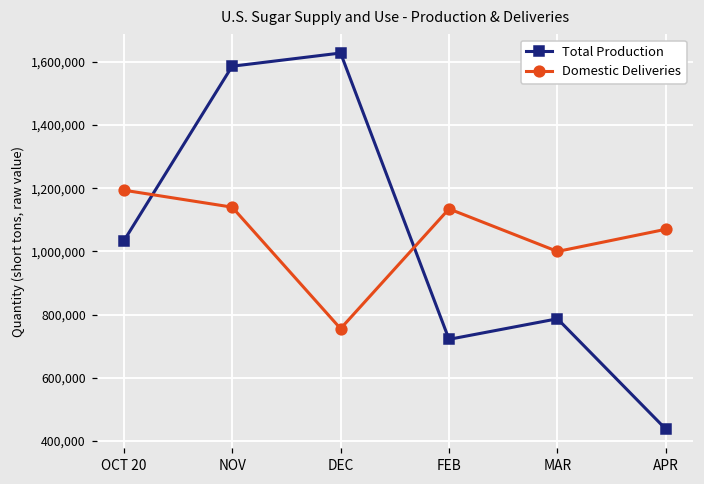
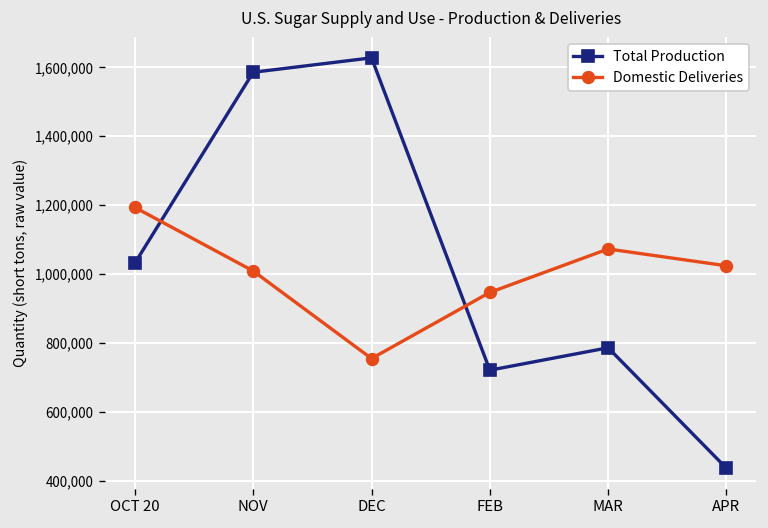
Domestic Deliveries, NOV: 1,140,000 -> 1,010,000
Domestic Deliveries, FEB: 1,130,000 -> 950,000
Domestic Deliveries, MAR: 1,000,000 -> 1,070,000
Domestic Deliveries, APR: 1,070,000 -> 1,020,000
